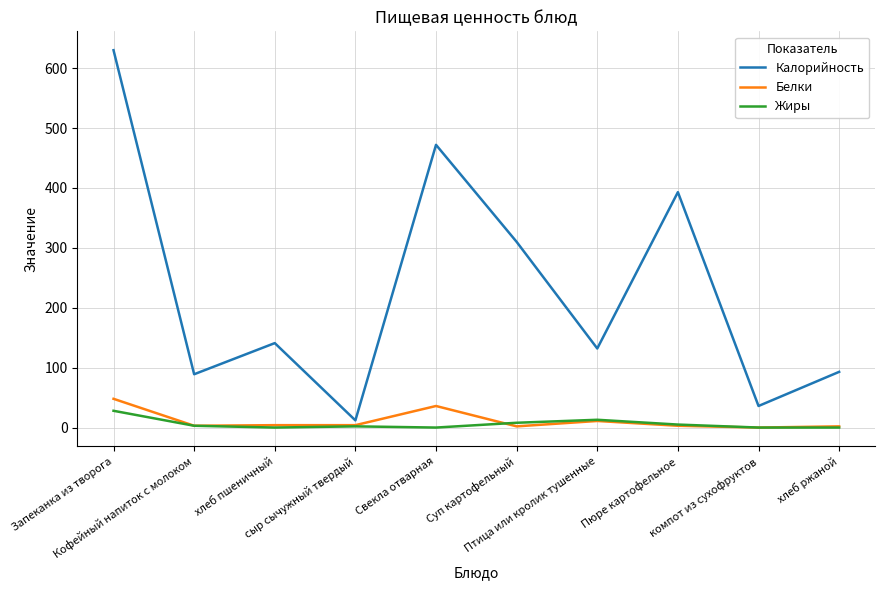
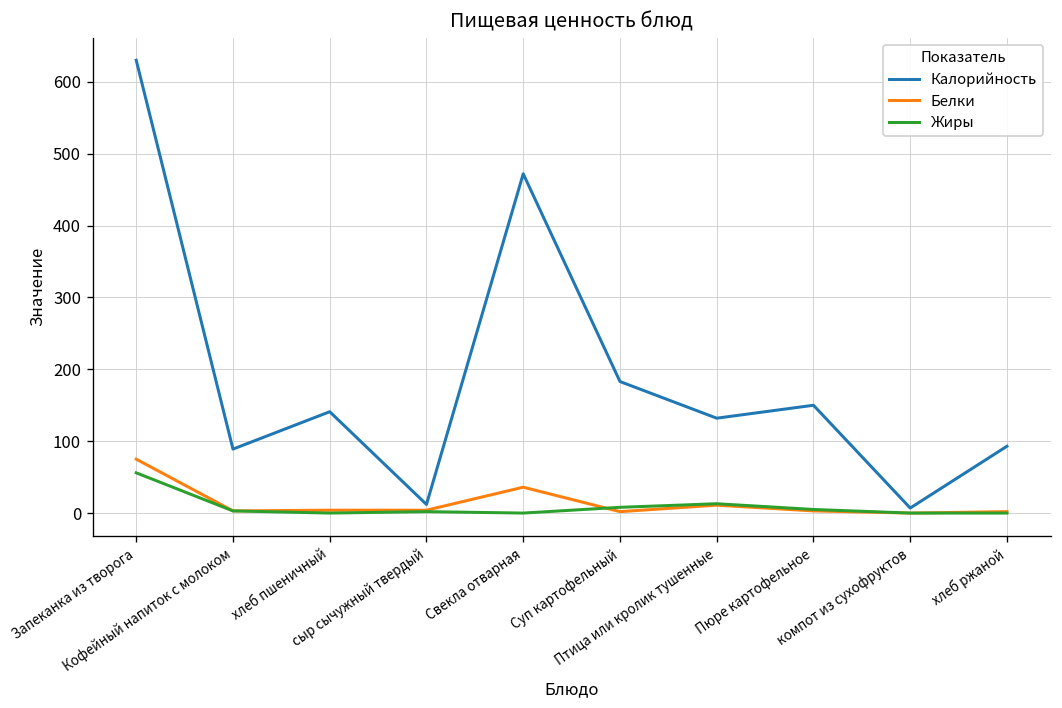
Белки, Запеканка из творога: 50 -> 80
Жиры, Запеканка из творога: 30 -> 60
Калорийность, Суп картофельный: 310 -> 180
Калорийность, Пюре картофельное: 390 -> 150
Калорийность, компот из сухофруктов: 40 -> 10
